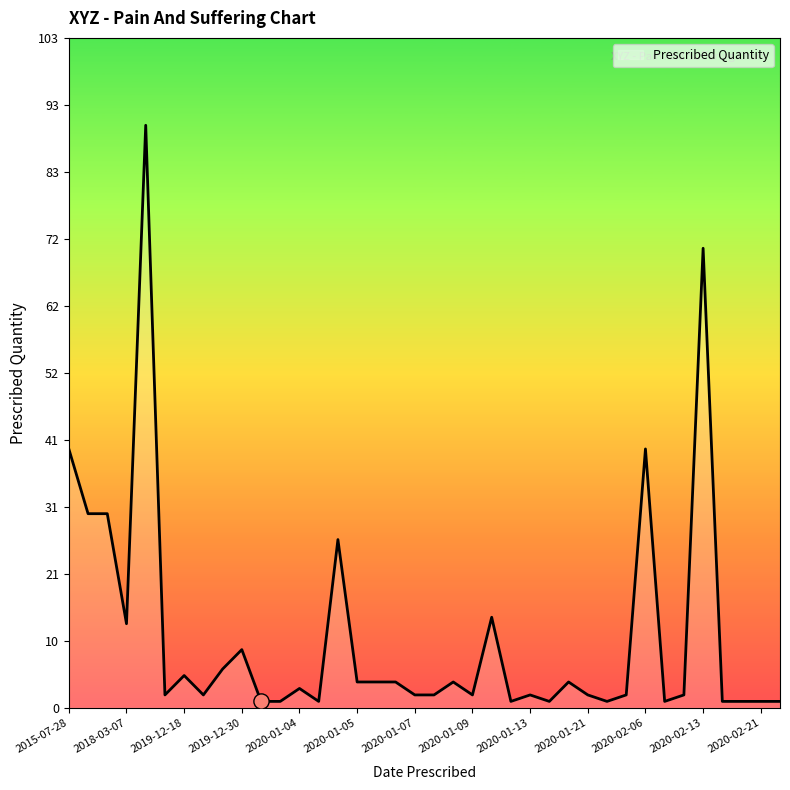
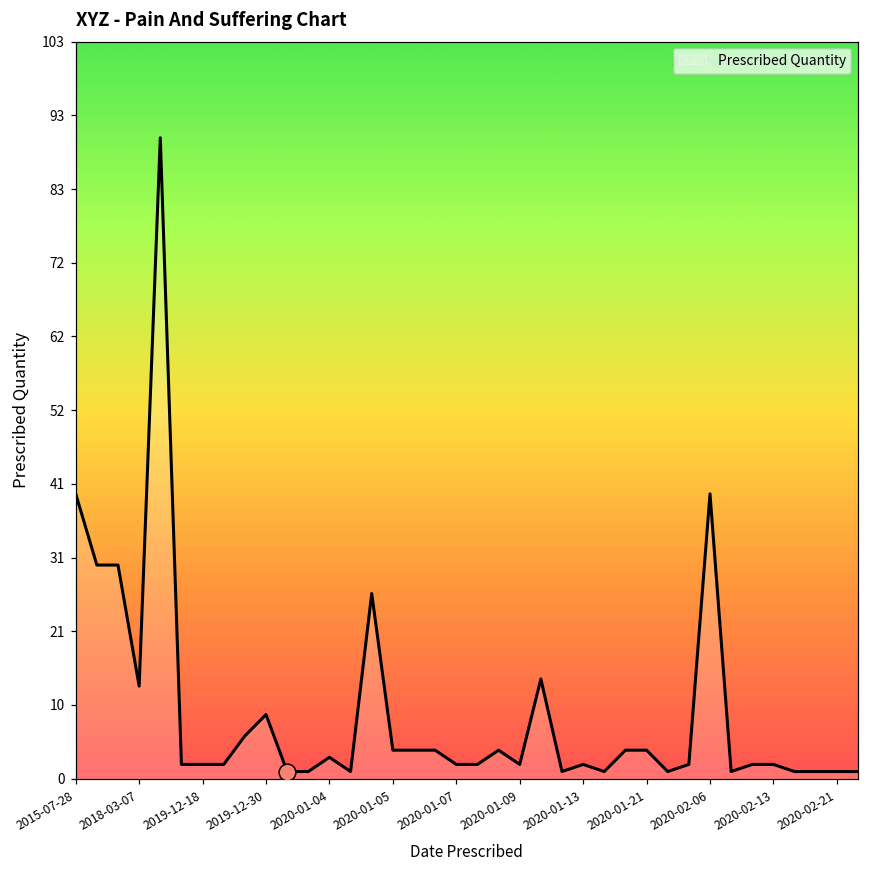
Prescribed Quantity, 2019-12-18: 5 -> 2
Prescribed Quantity, 2020-01-21: 2 -> 4
Prescribed Quantity, 2020-02-13: 71 -> 2
